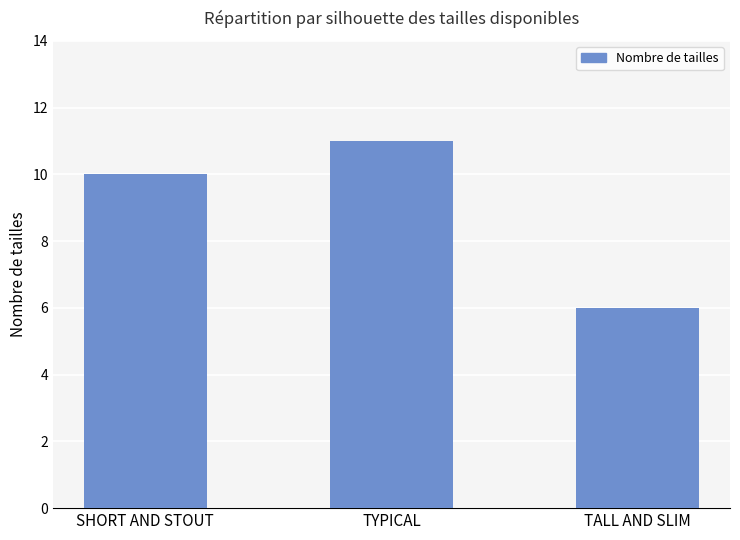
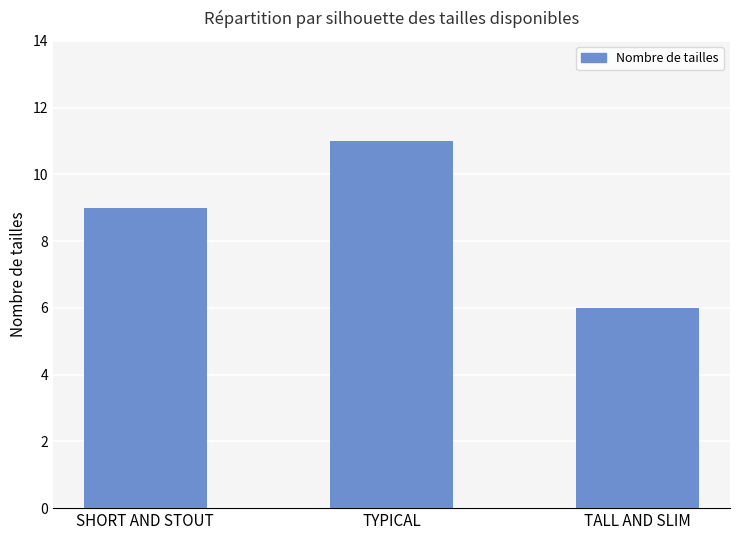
SHORT AND STOUT: 10 -> 9
